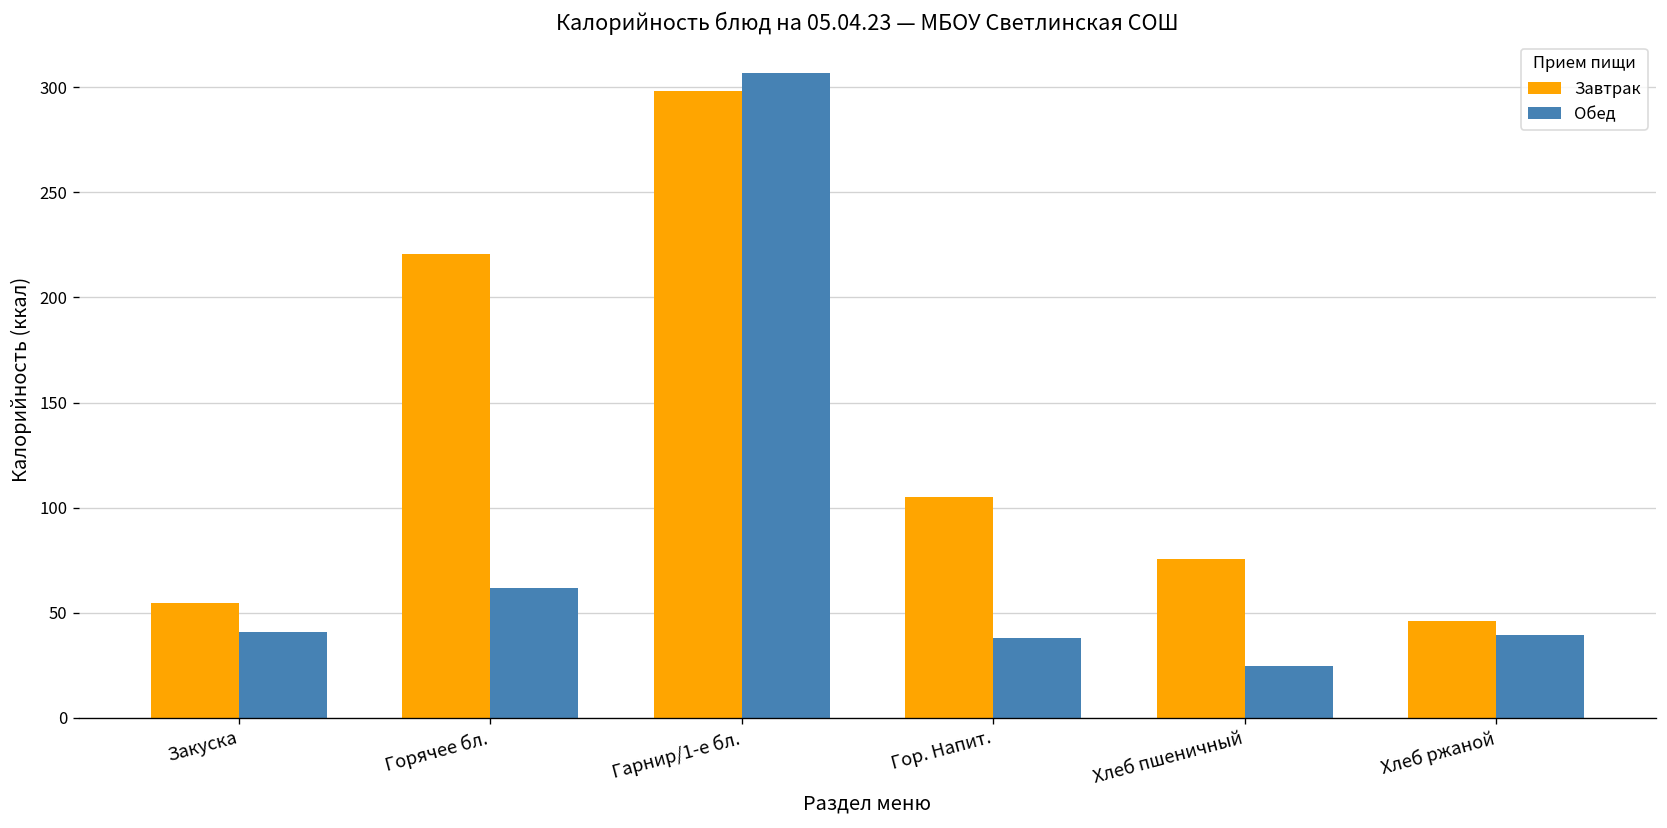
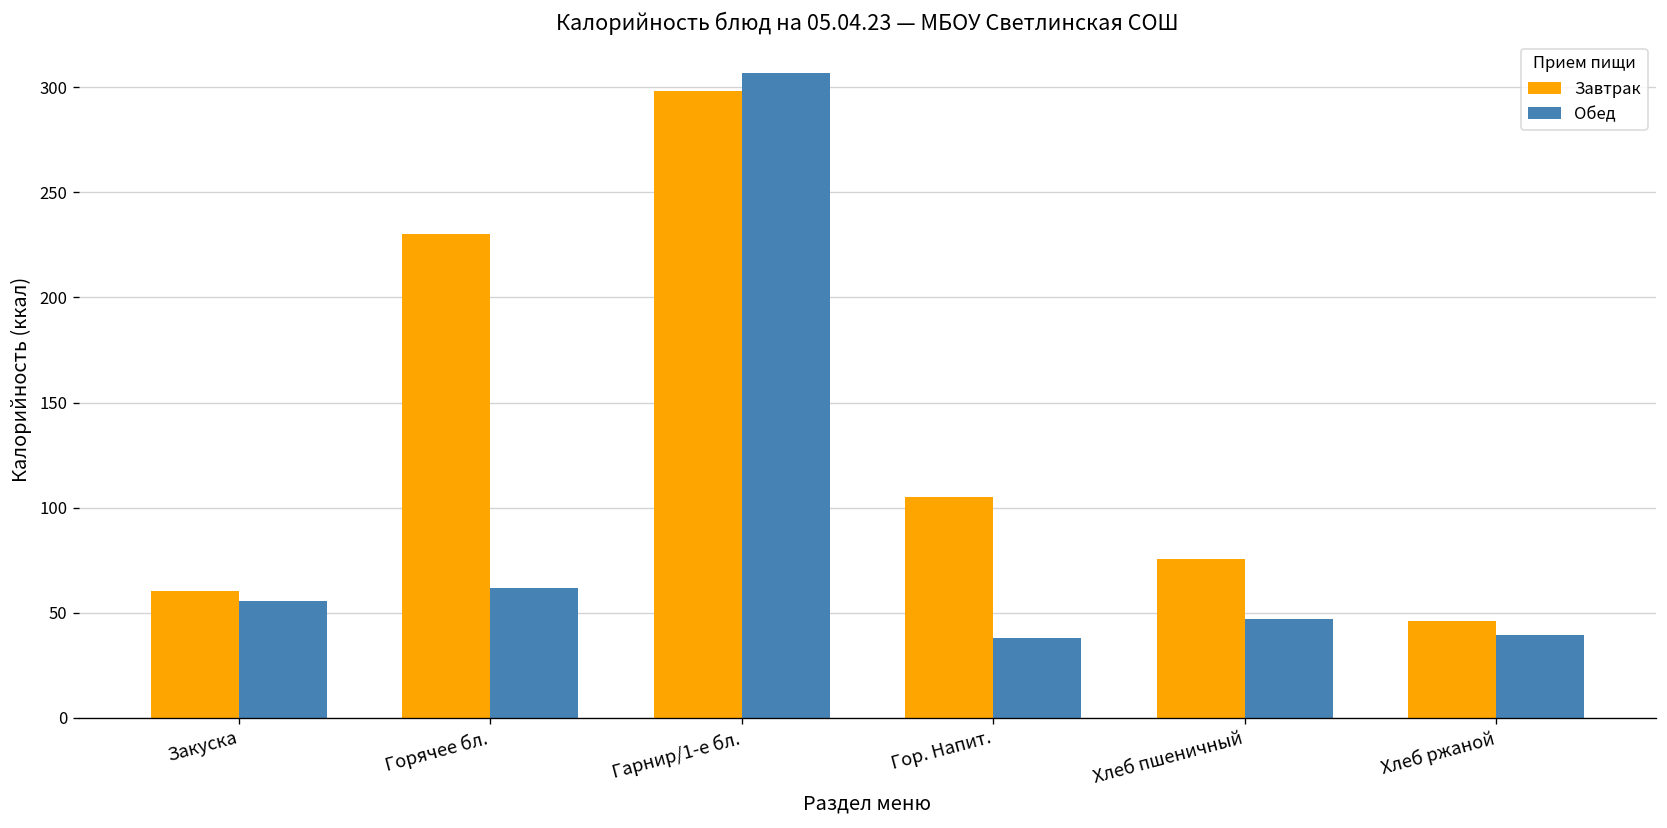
Завтрак, Закуска: 55 -> 60
Обед, Закуска: 41 -> 56
Завтрак, Горячее бл.: 221 -> 230
Обед, Хлеб пшеничный: 25 -> 47
